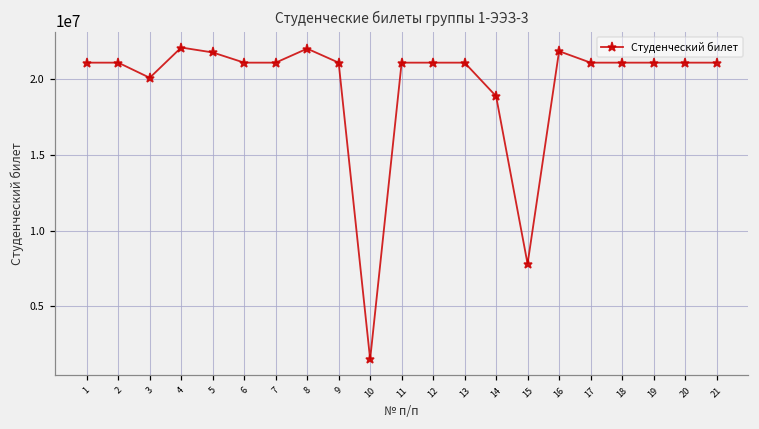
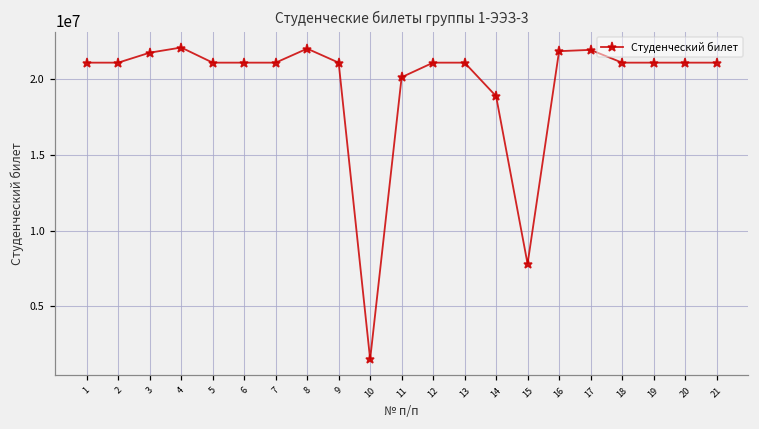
3: 20100000 -> 21800000
5: 21800000 -> 21100000
11: 21100000 -> 20100000
17: 21100000 -> 21900000
